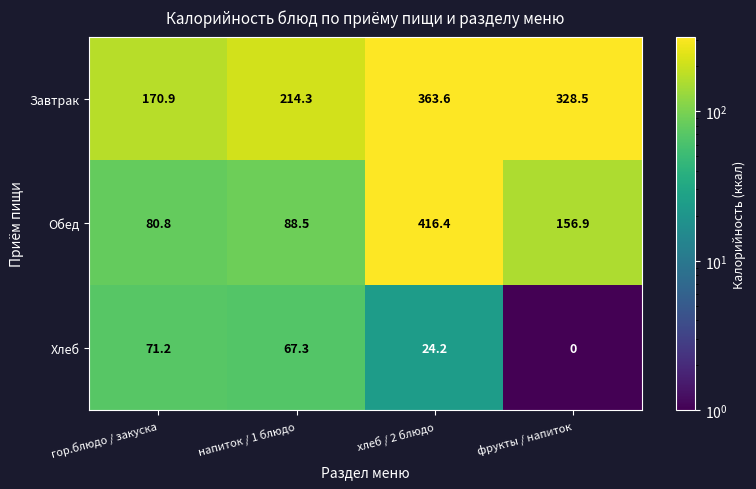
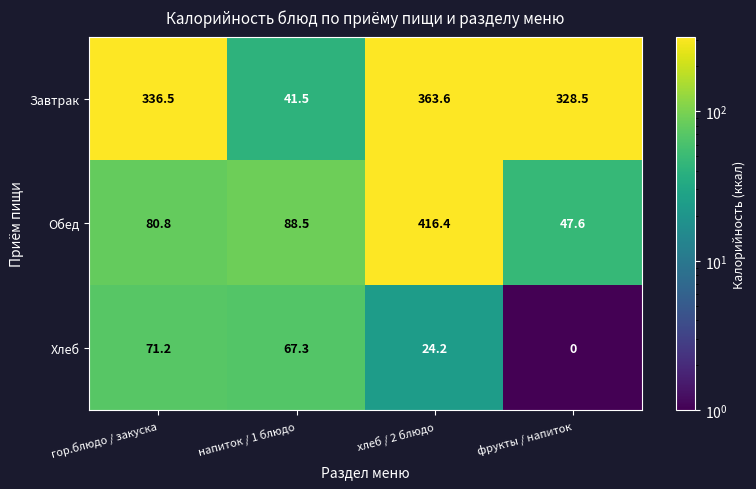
Завтрак, гор.блюдо / закуска: 170.9 -> 336.5
Завтрак, напиток / 1 блюдо: 214.3 -> 41.5
Обед, фрукты / напиток: 156.9 -> 47.6
